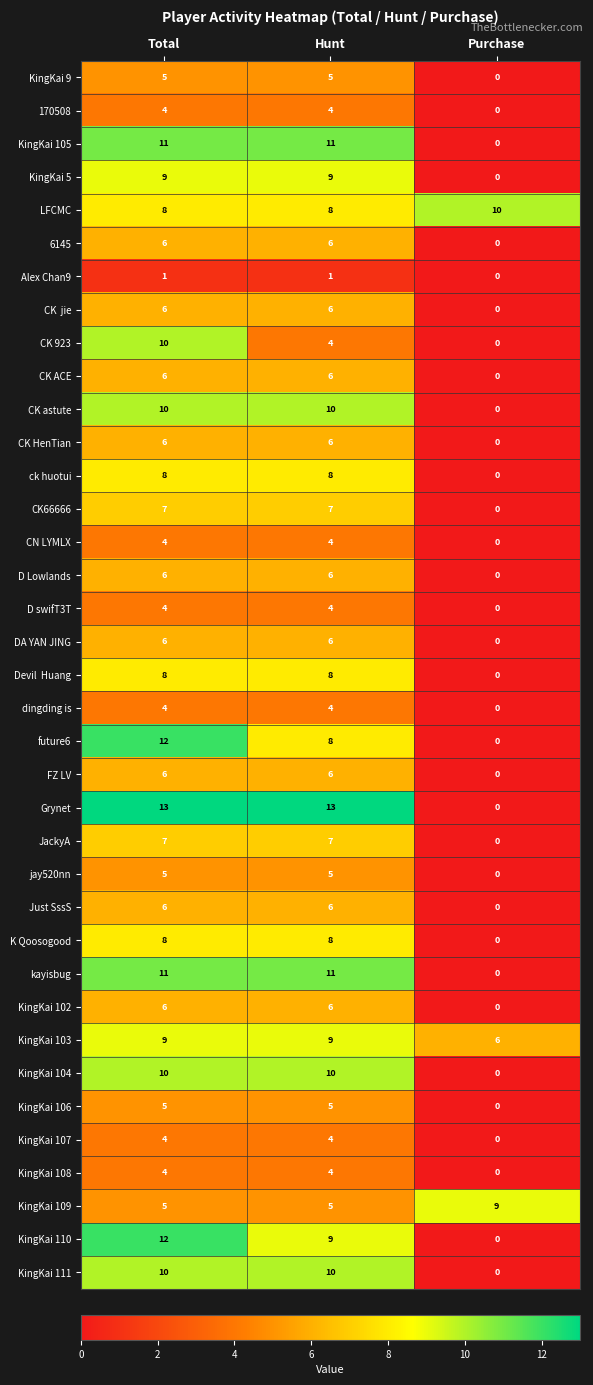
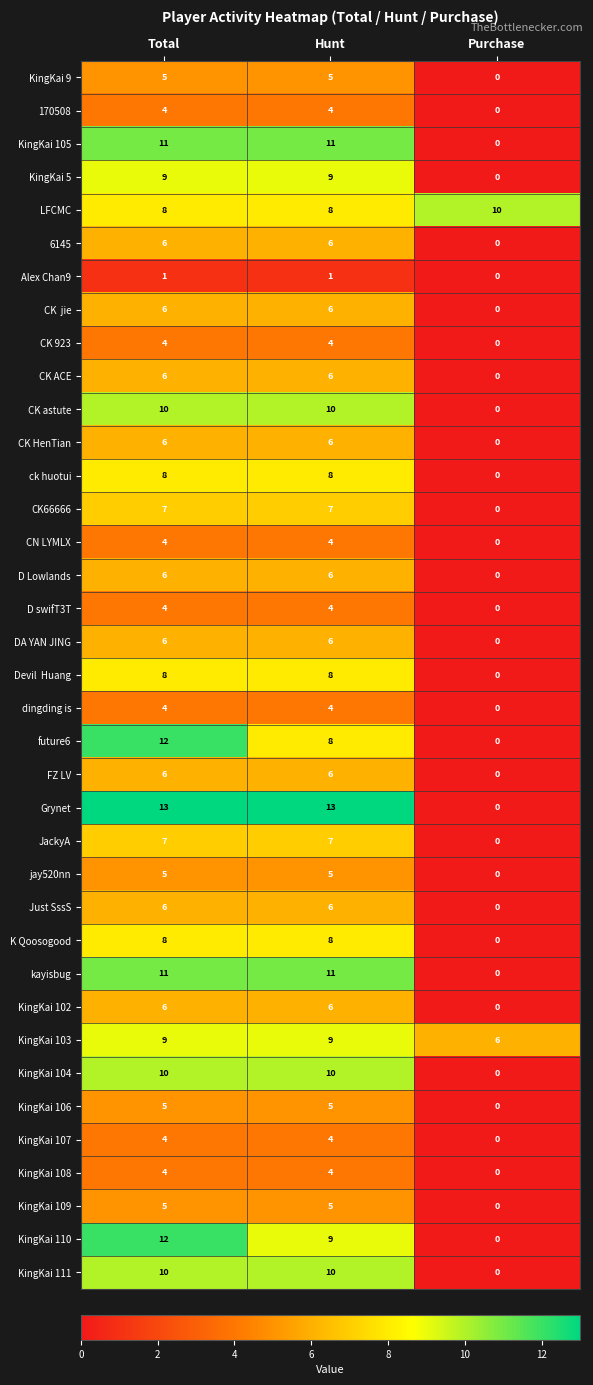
CK 923, Total: 10 -> 4
KingKai 109, Purchase: 9 -> 0
